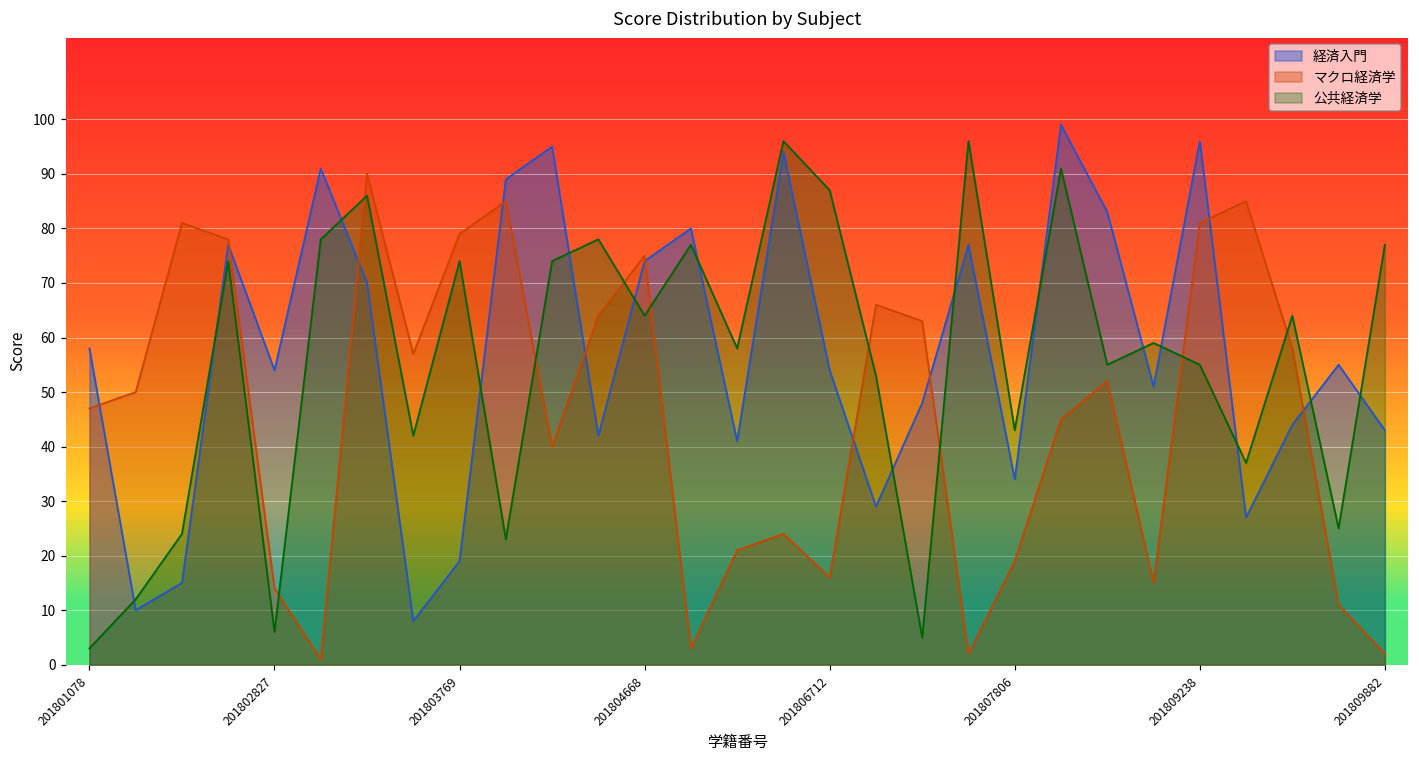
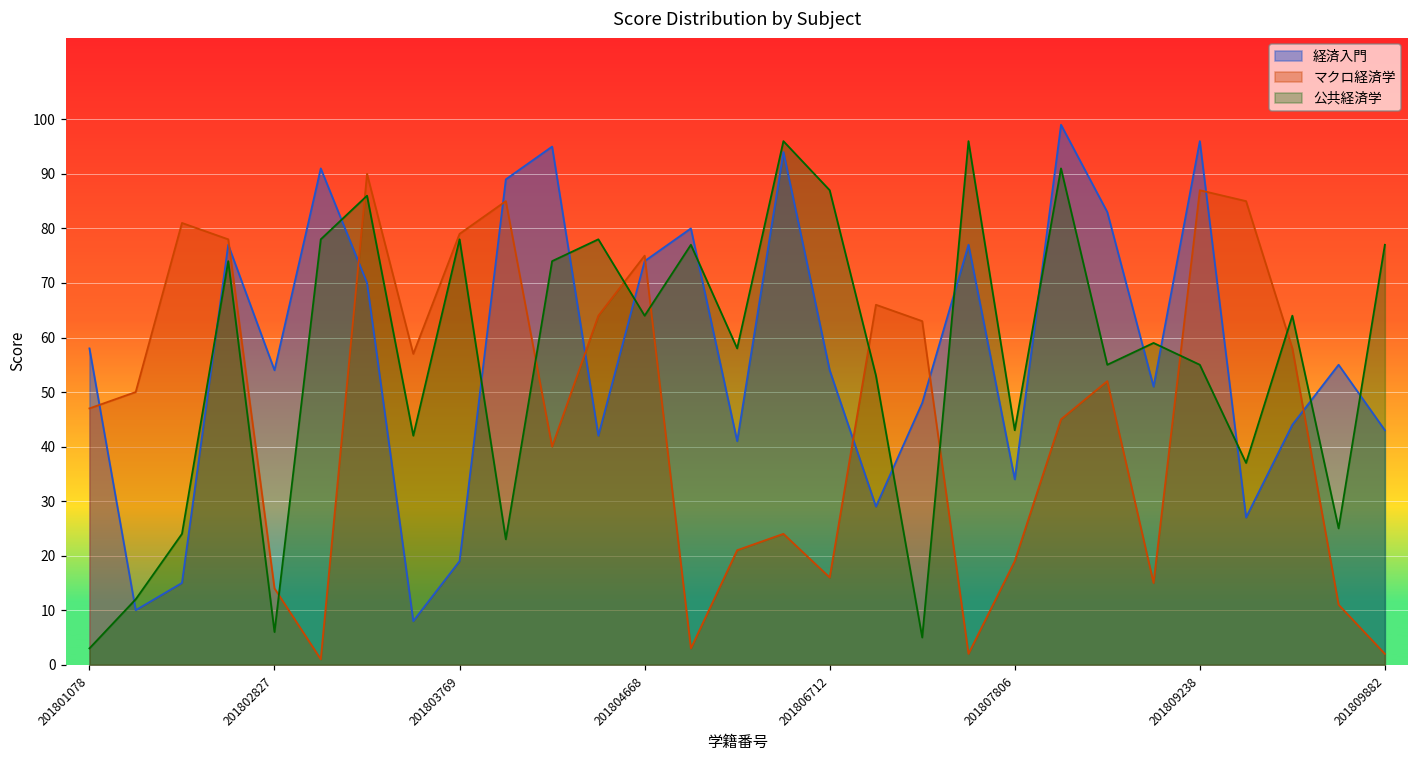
公共経済学, 201803769: 74 -> 78
マクロ経済学, 201809238: 81 -> 87
